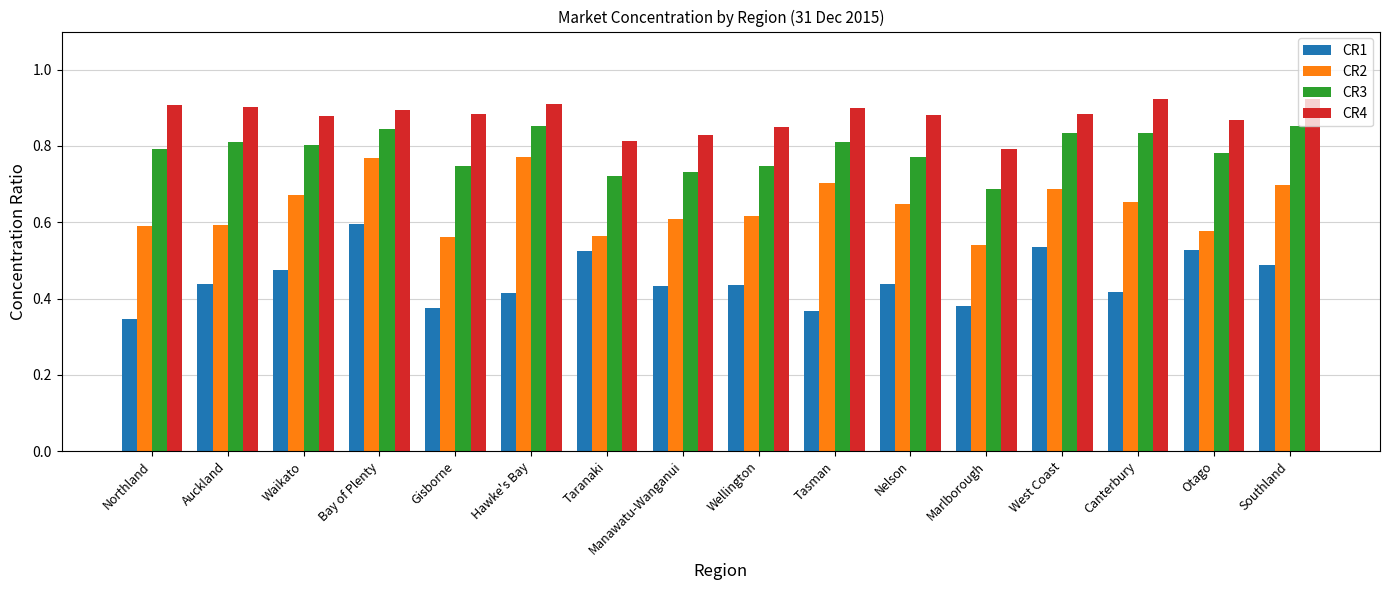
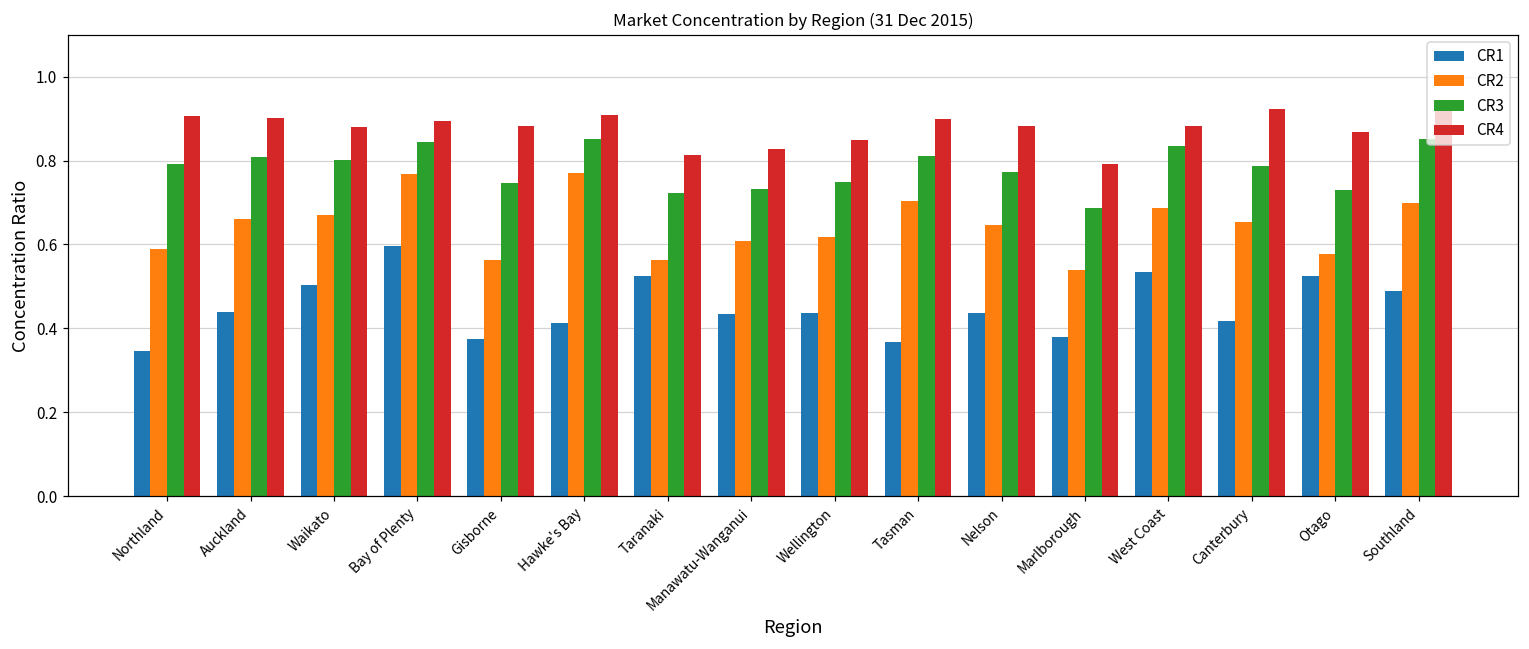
CR2, Auckland: 0.59 -> 0.66
CR1, Waikato: 0.47 -> 0.50
CR3, Canterbury: 0.83 -> 0.79
CR3, Otago: 0.78 -> 0.73
